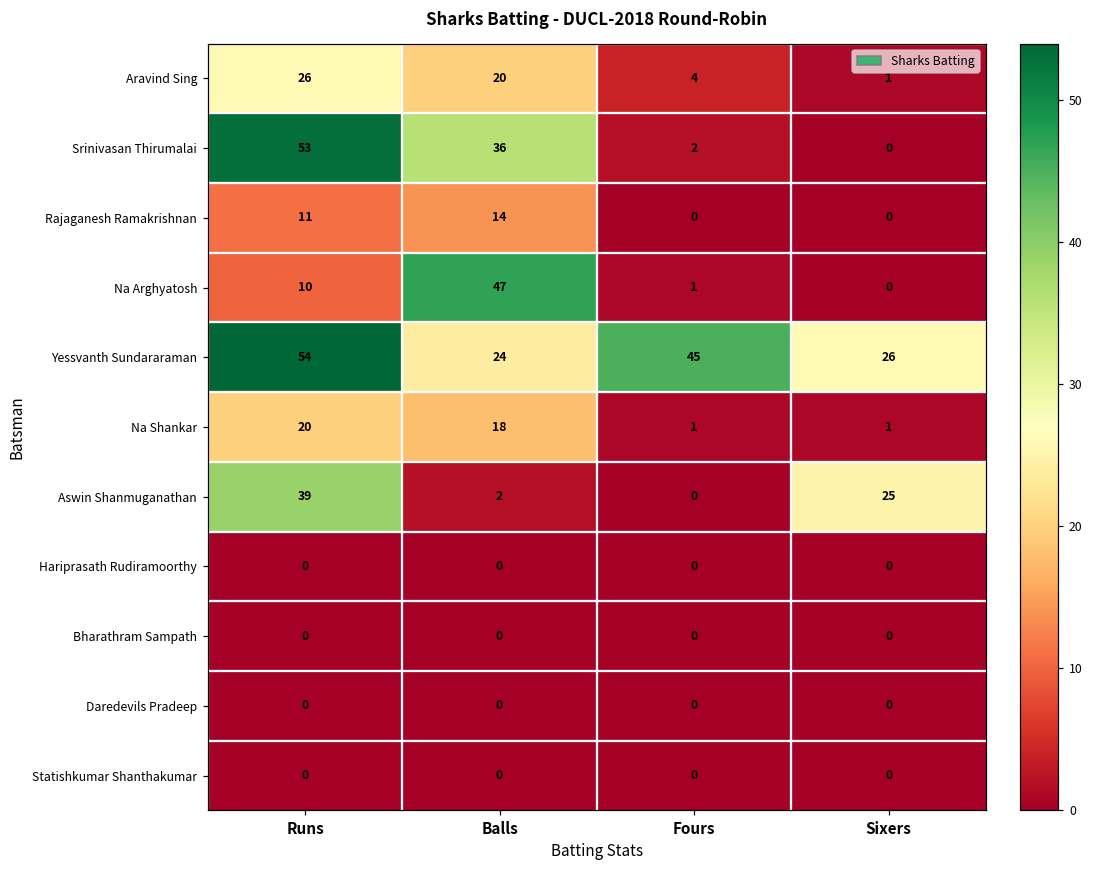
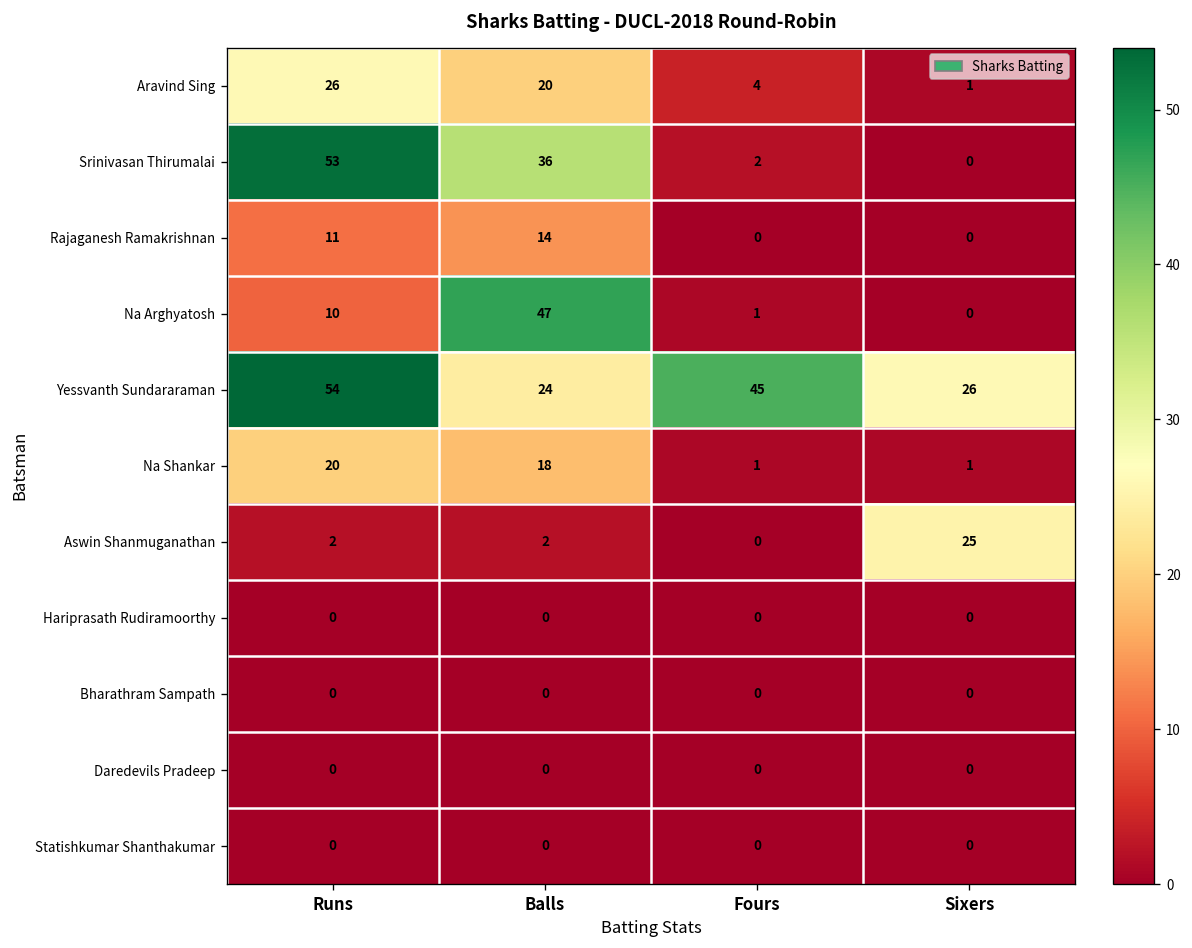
Aswin Shanmuganathan, Runs: 39 -> 2
